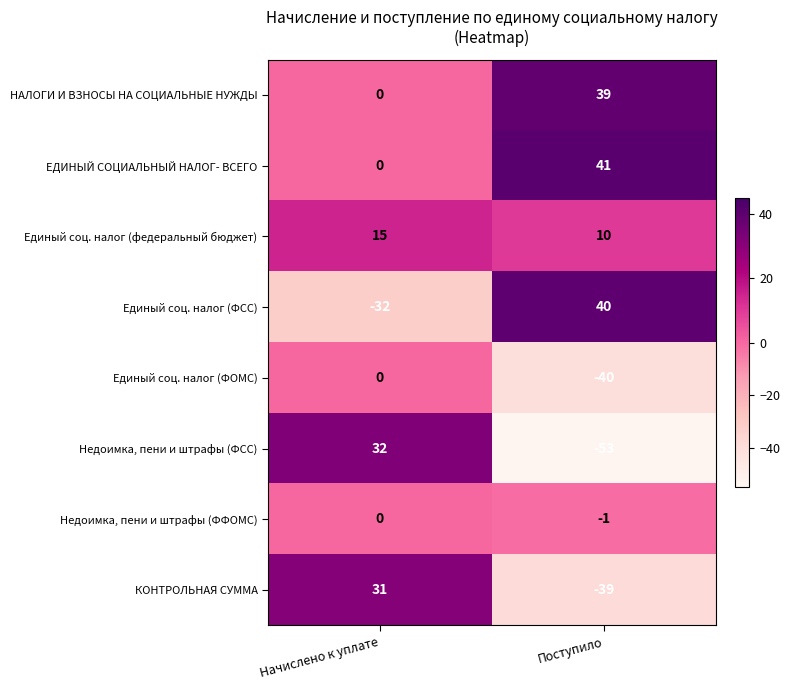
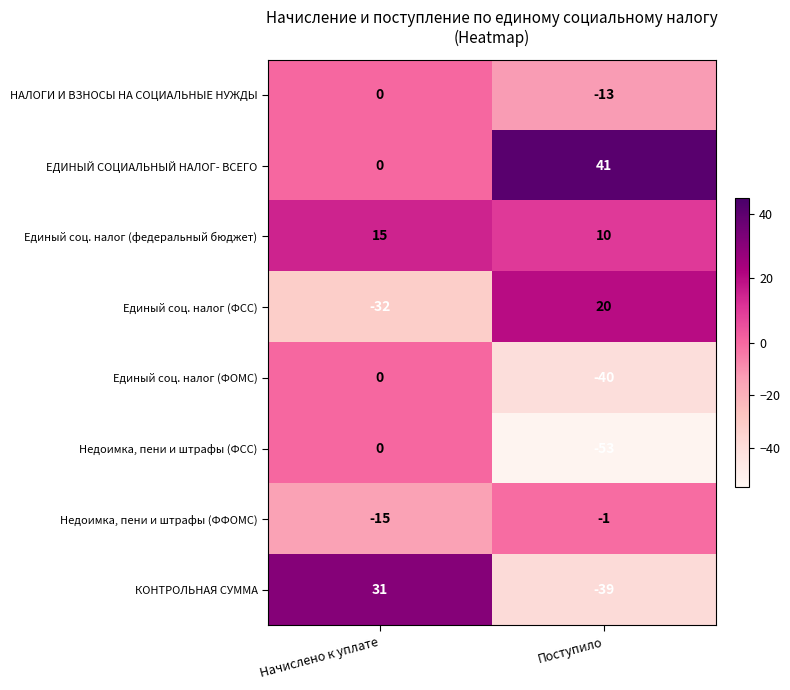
НАЛОГИ И ВЗНОСЫ НА СОЦИАЛЬНЫЕ НУЖДЫ, Поступило: 39 -> -13
Единый соц. налог (ФСС), Поступило: 40 -> 20
Недоимка, пени и штрафы (ФСС), Начислено к уплате: 32 -> 0
Недоимка, пени и штрафы (ФФОМС), Начислено к уплате: 0 -> -15
